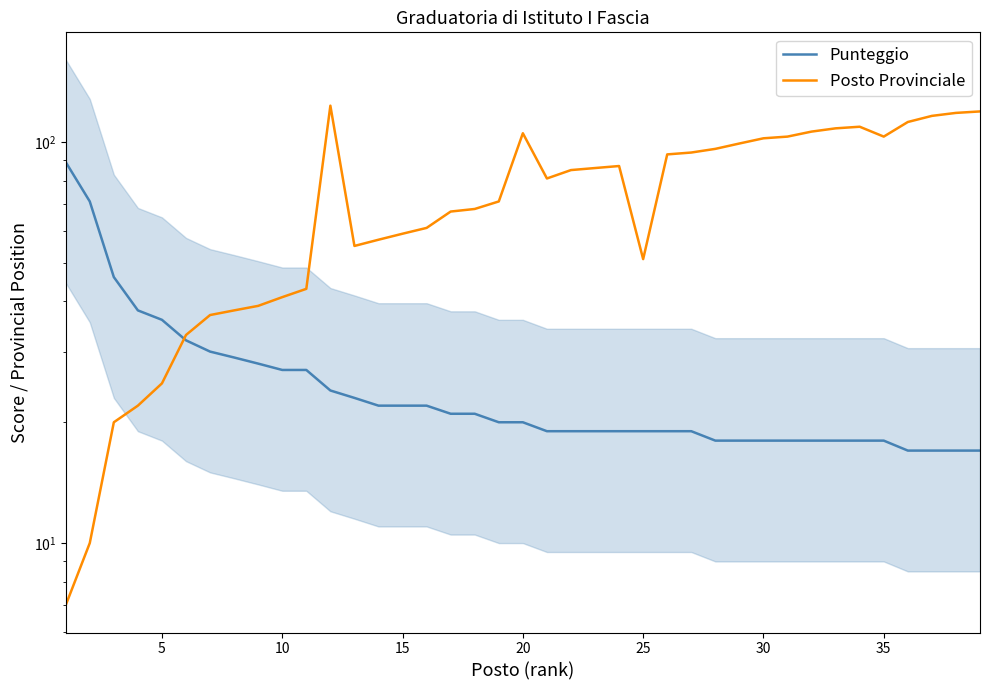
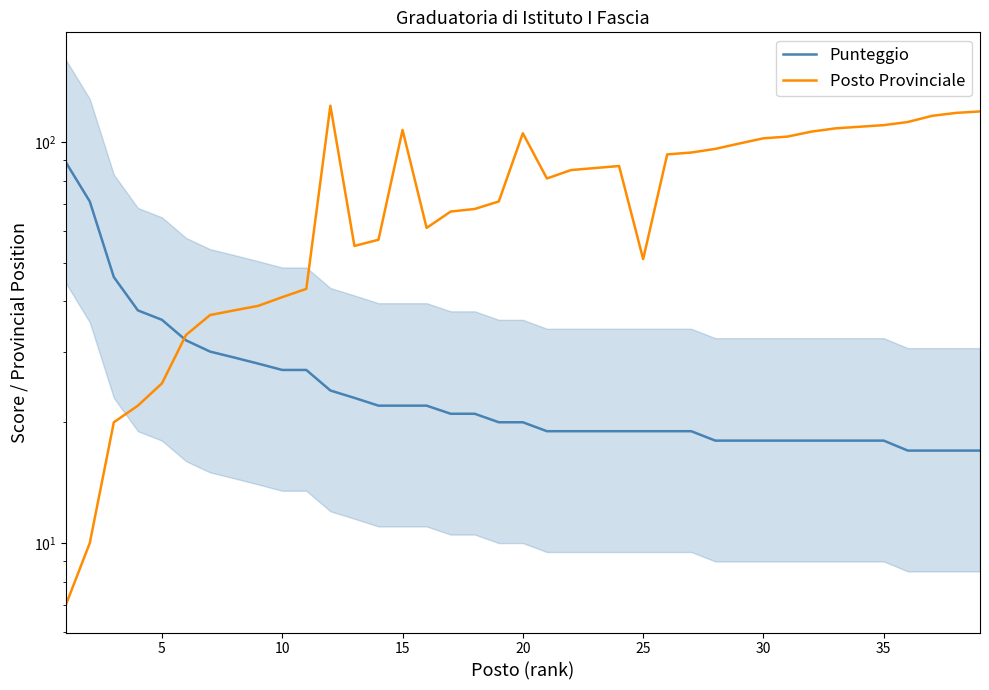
Posto Provinciale, 15: 59 -> 107
Posto Provinciale, 35: 103 -> 110
